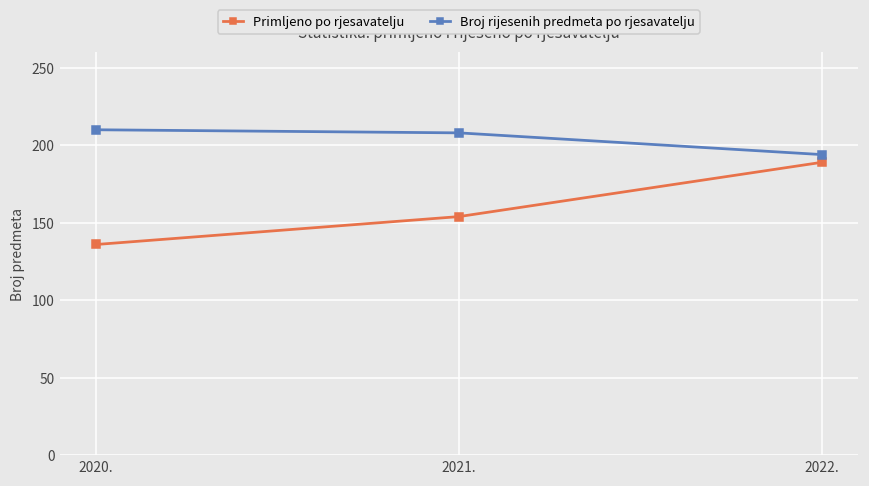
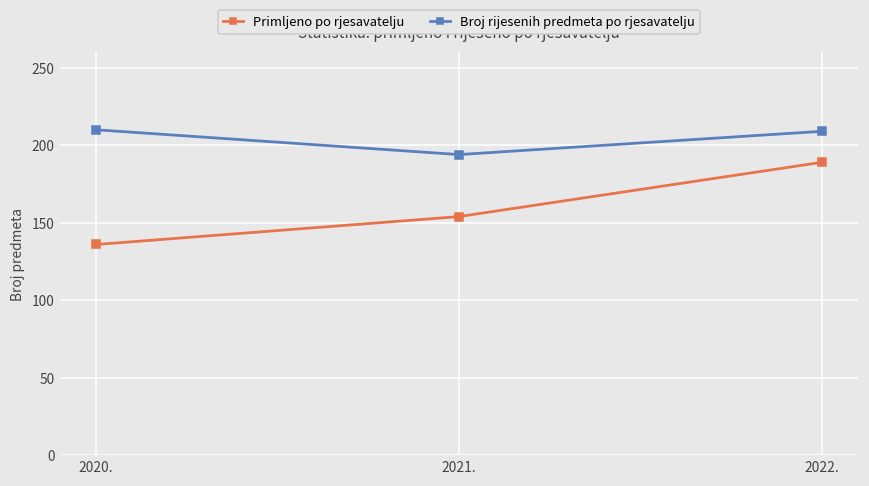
Broj rijesenih predmeta po rjesavatelju, 2021.: 208 -> 194
Broj rijesenih predmeta po rjesavatelju, 2022.: 194 -> 209
